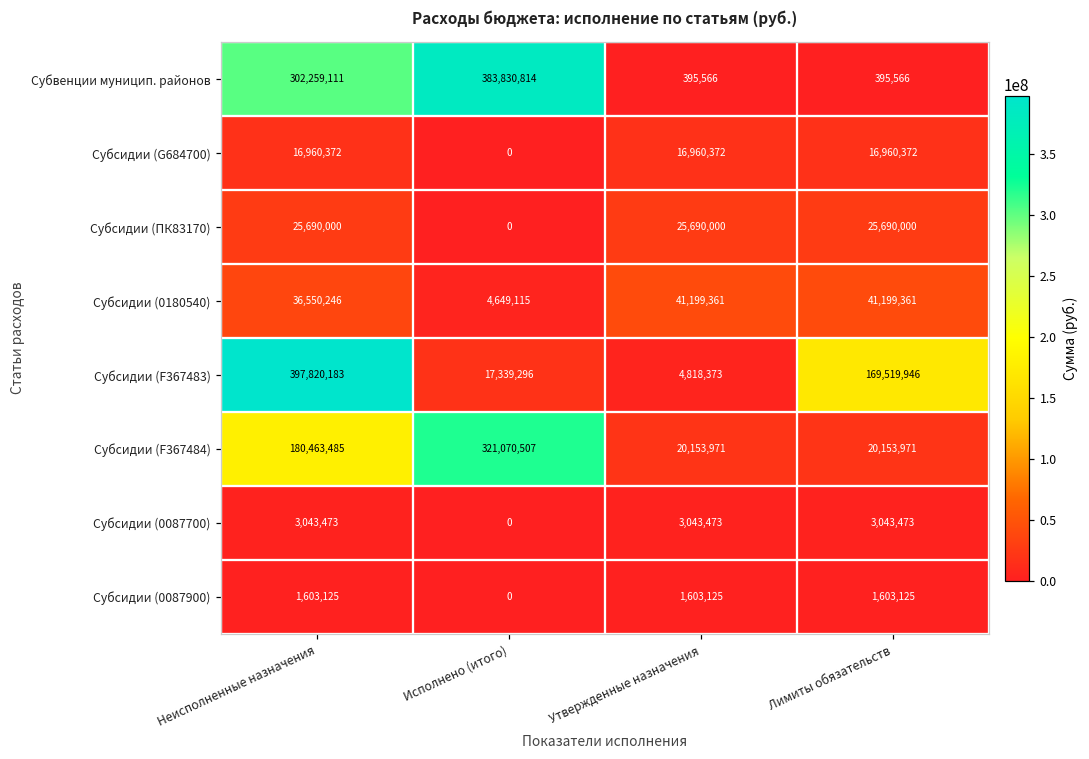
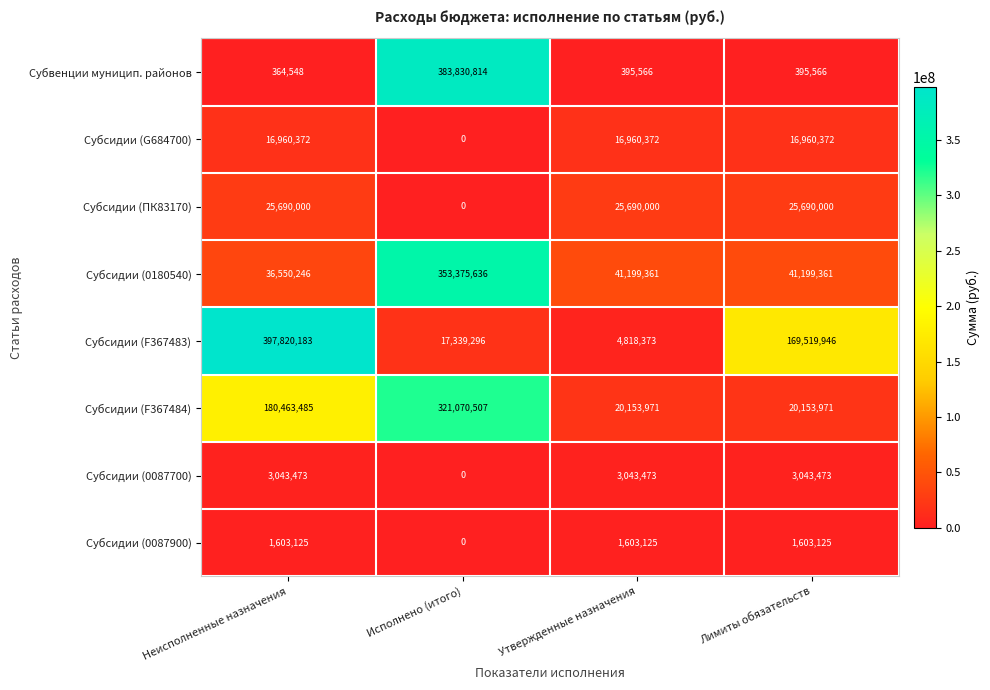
Субвенции муницип. районов, Неисполненные назначения: 302,259,111 -> 364,548
Субсидии (0180540), Исполнено (итого): 4,649,115 -> 353,375,636
